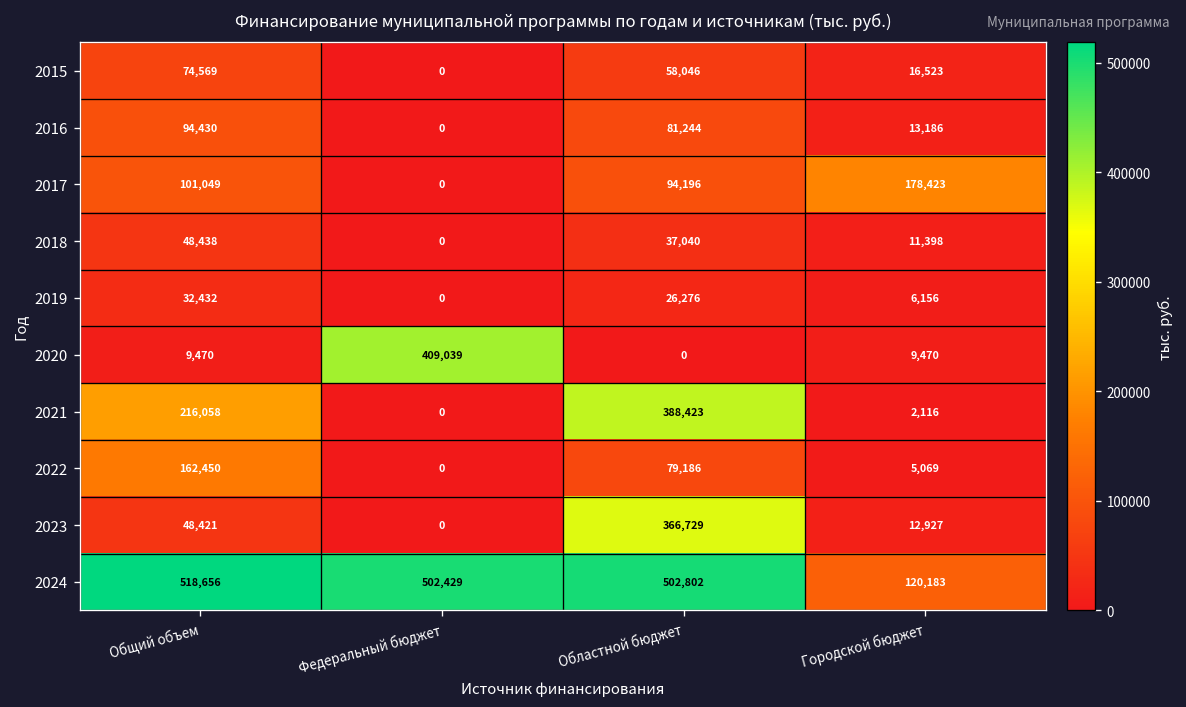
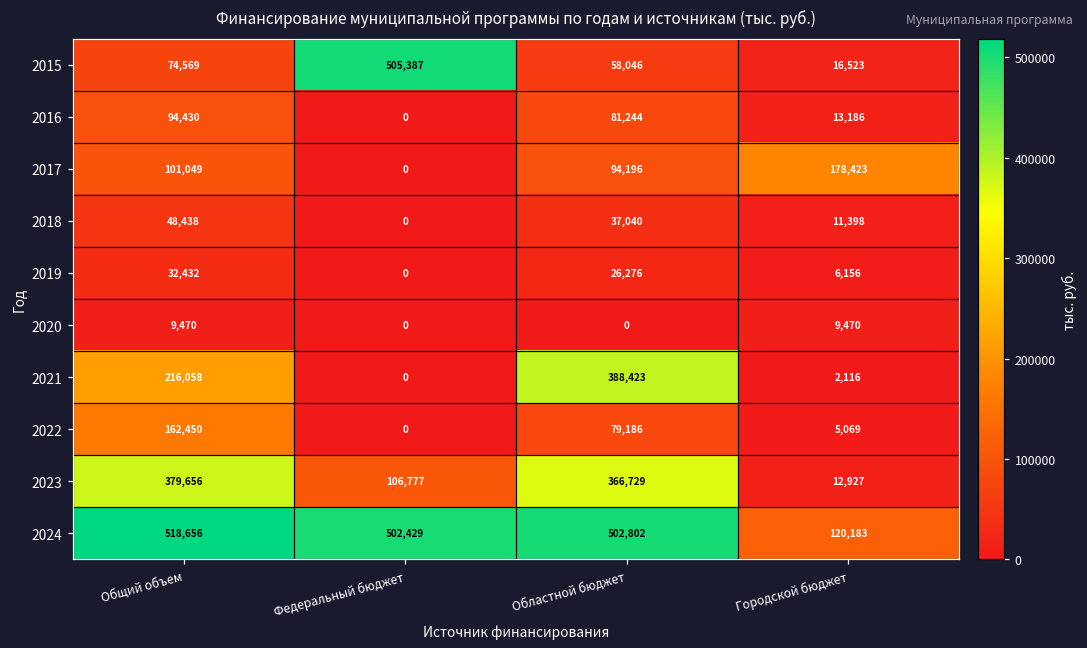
2015, Федеральный бюджет: 0 -> 505,387
2020, Федеральный бюджет: 409,039 -> 0
2023, Общий объем: 48,421 -> 379,656
2023, Федеральный бюджет: 0 -> 106,777
